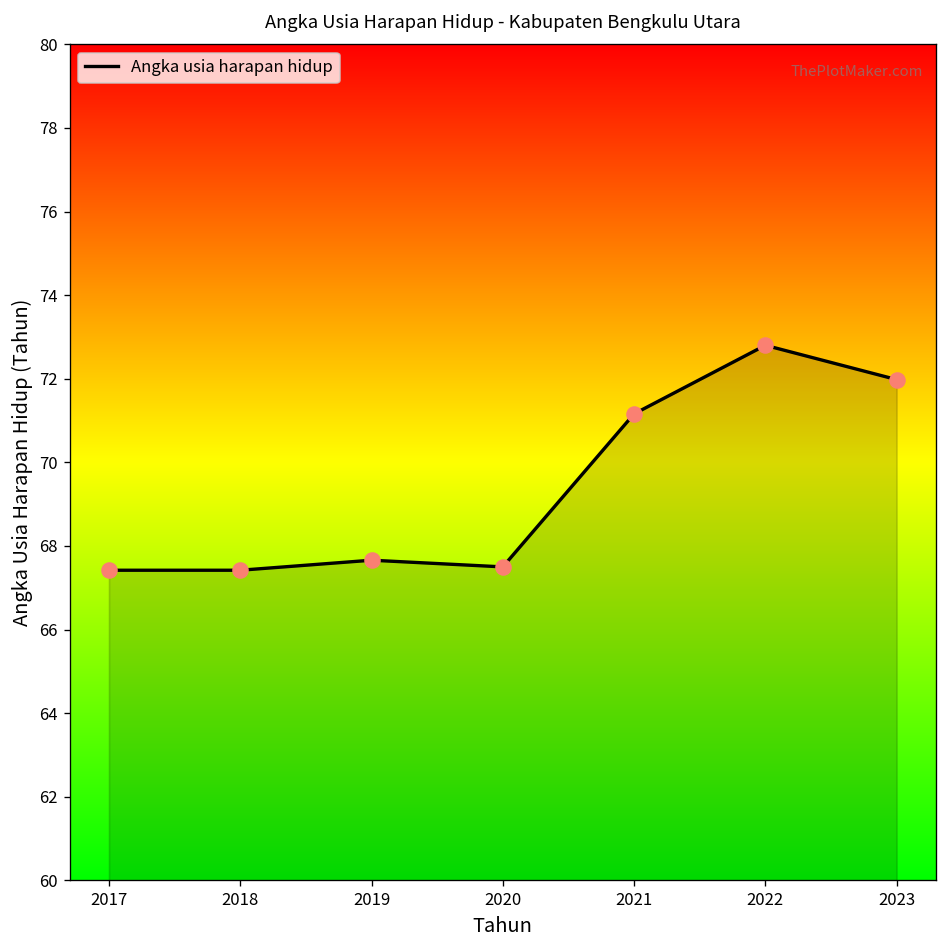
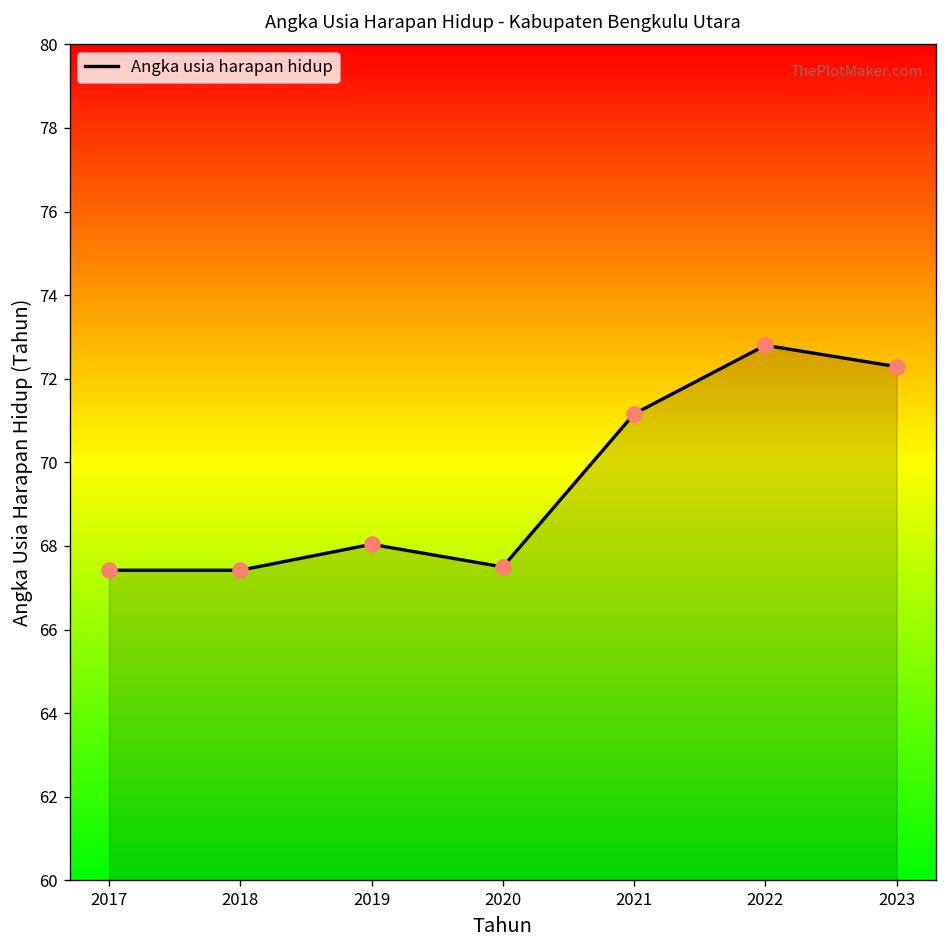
2019: 67.7 -> 68.0
2023: 72.0 -> 72.3
